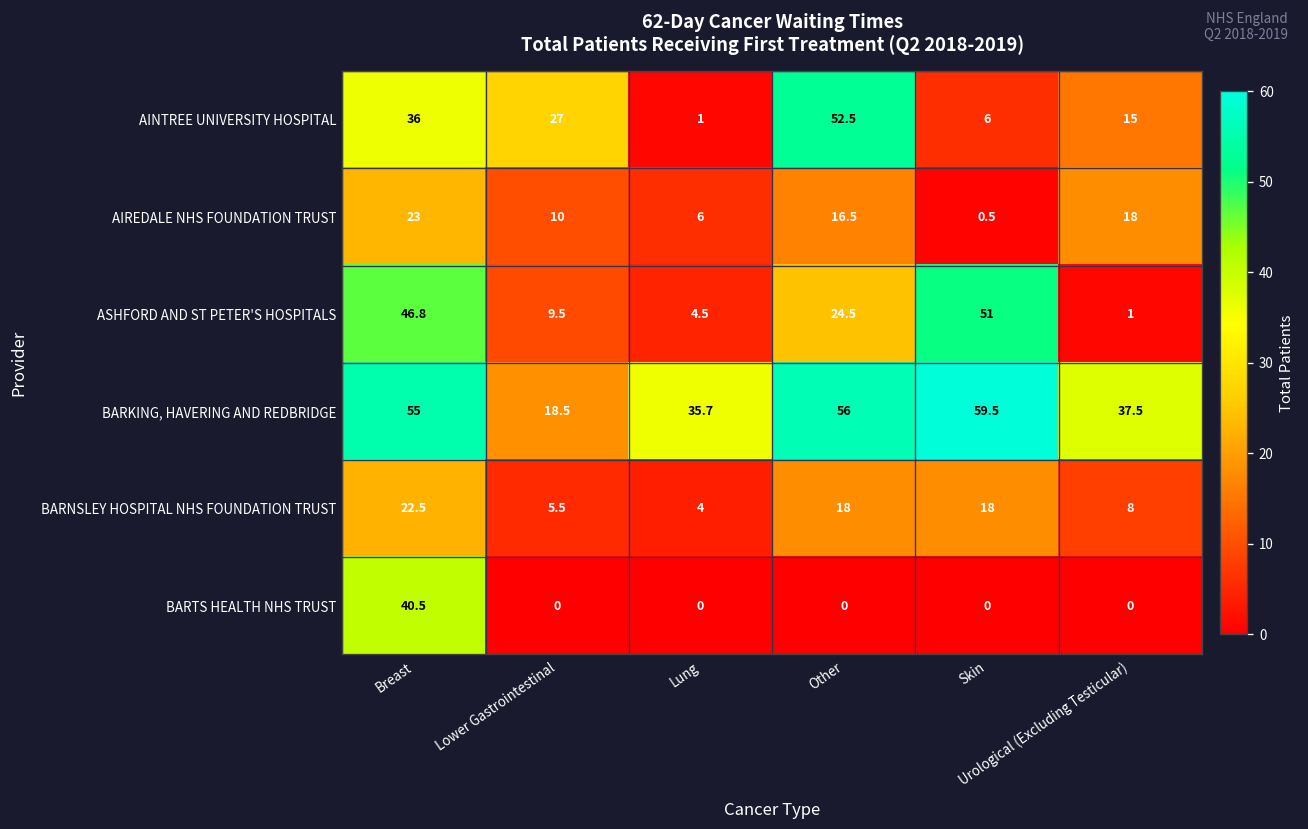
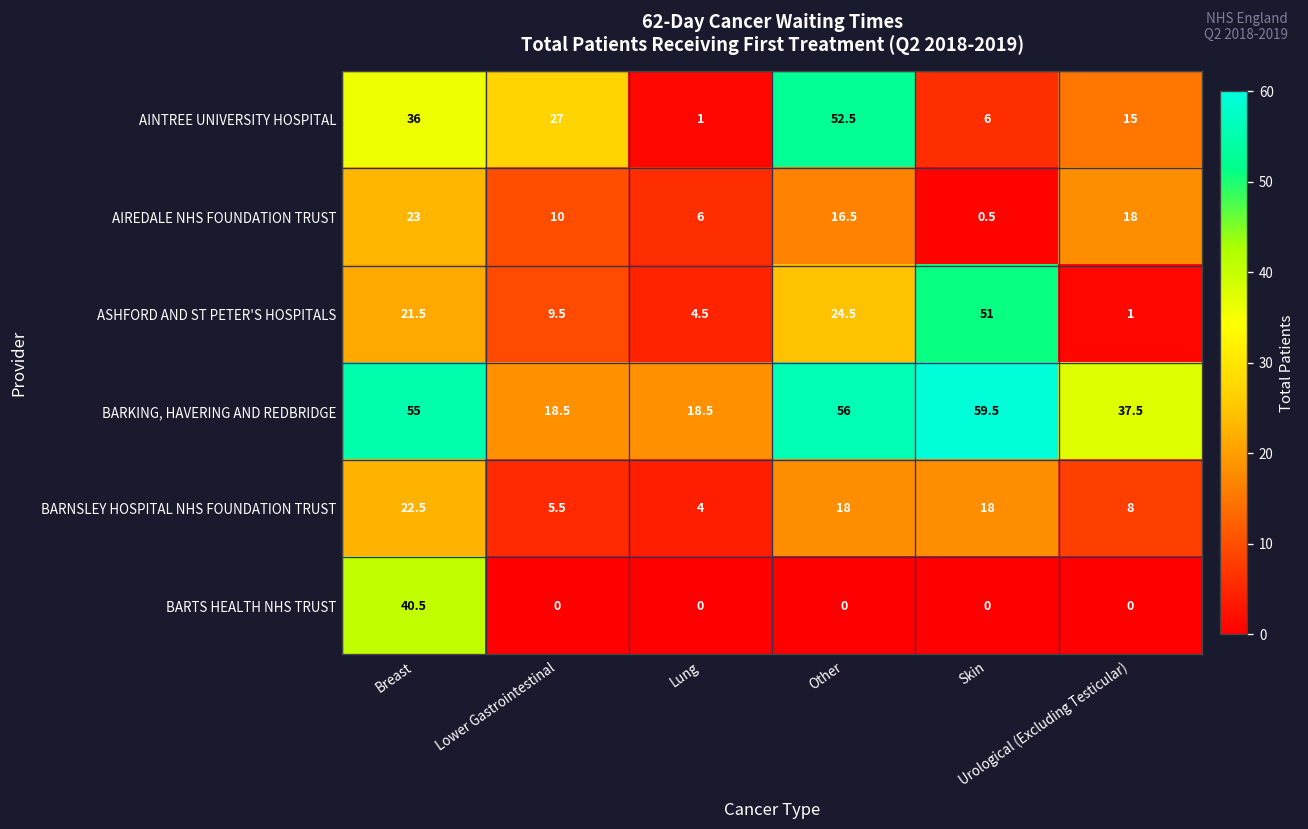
ASHFORD AND ST PETER'S HOSPITALS, Breast: 46.8 -> 21.5
BARKING, HAVERING AND REDBRIDGE, Lung: 35.7 -> 18.5
